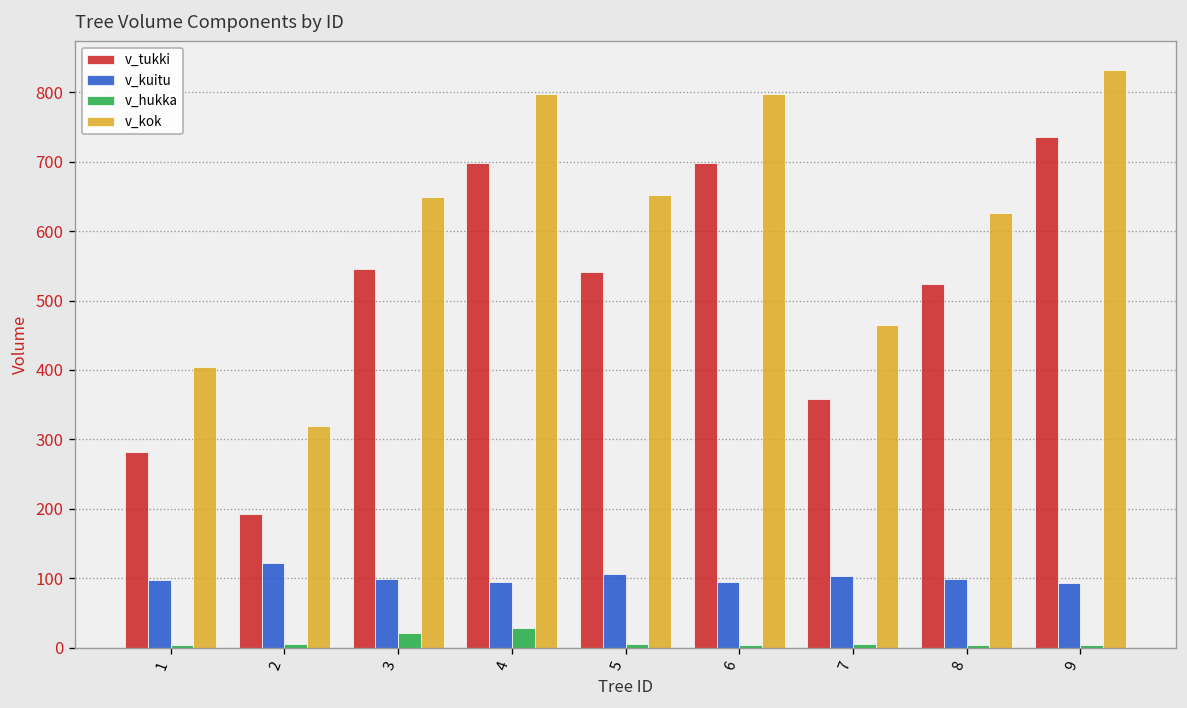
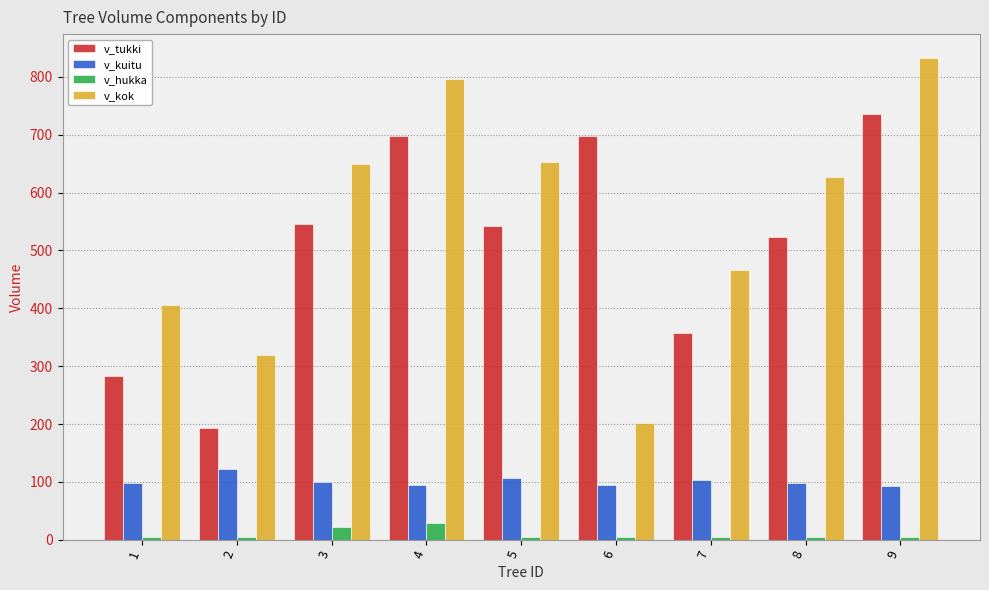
v_kok, 6: 800 -> 200
